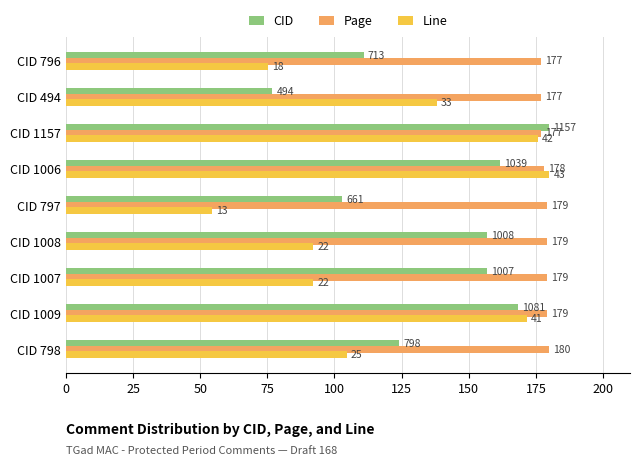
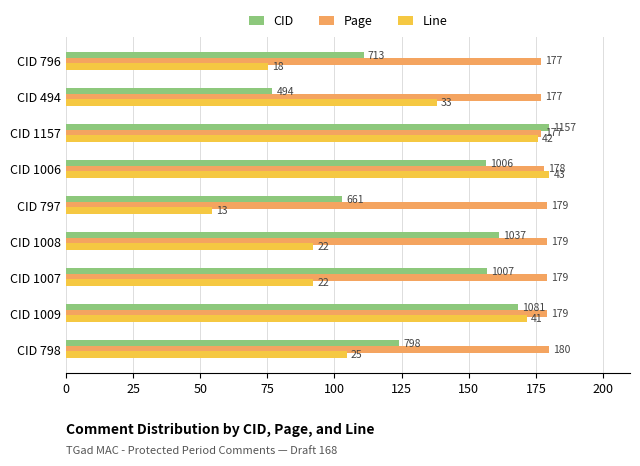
CID, CID 1006: 1039 -> 1006
CID, CID 1008: 1008 -> 1037
